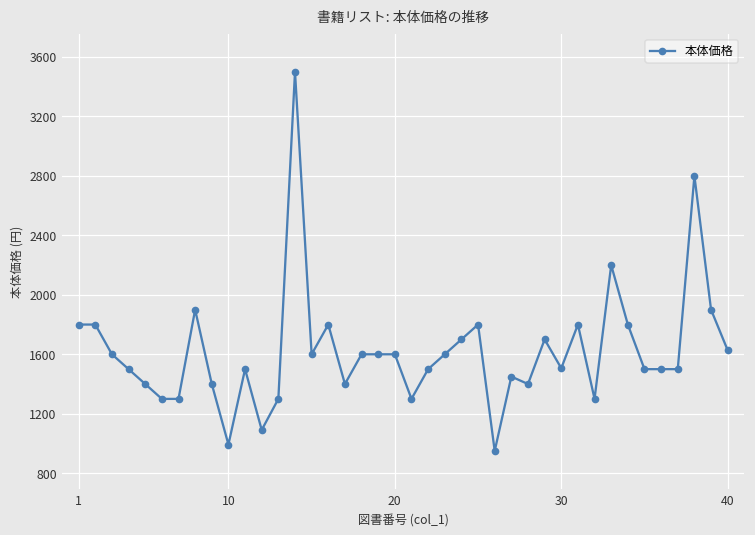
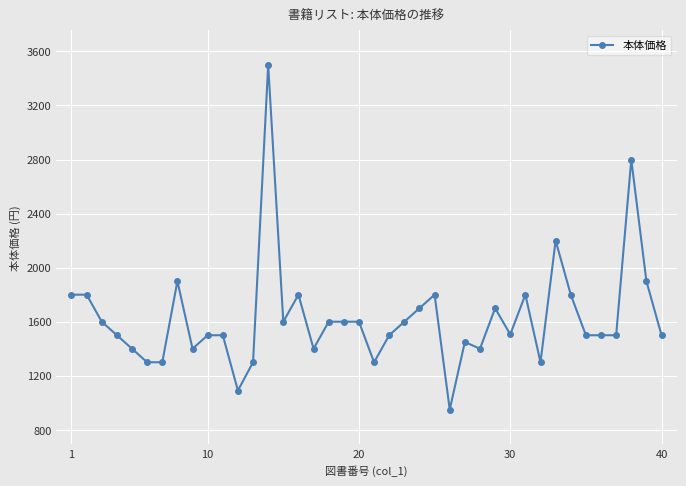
10: 990 -> 1500
40: 1630 -> 1500
